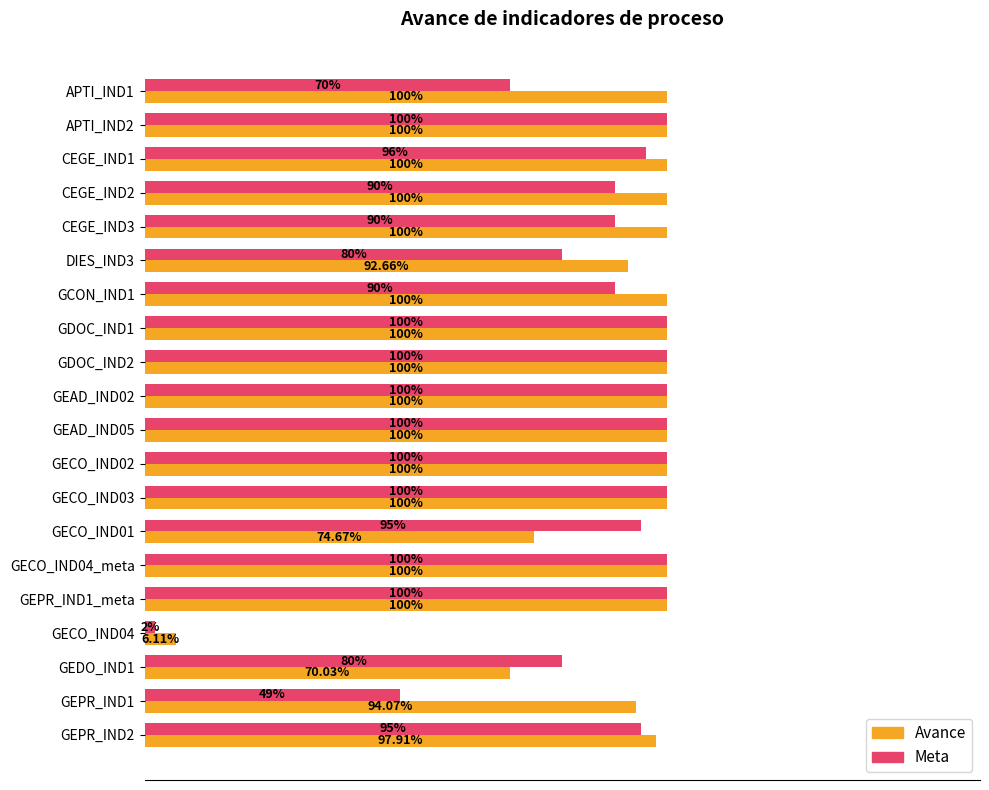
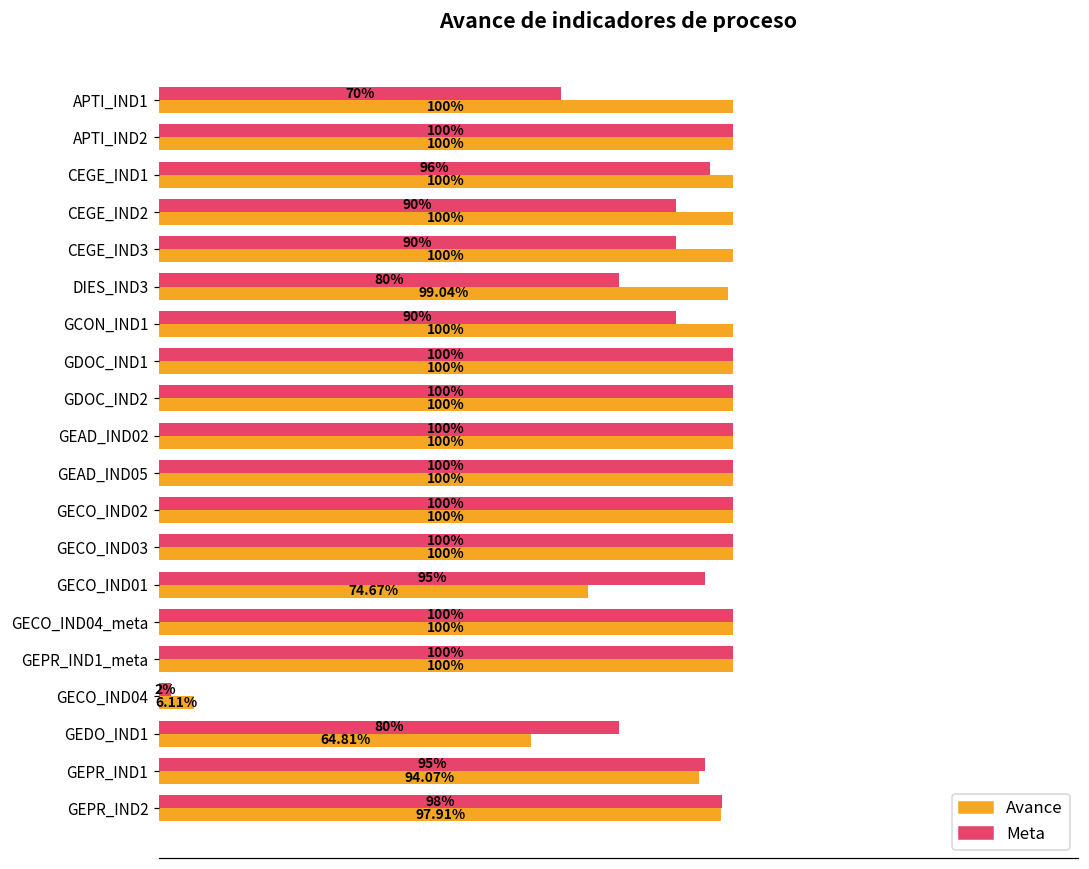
Avance, DIES_IND3: 92.66% -> 99.04%
Avance, GEDO_IND1: 70.03% -> 64.81%
Meta, GEPR_IND1: 49% -> 95%
Meta, GEPR_IND2: 95% -> 98%
